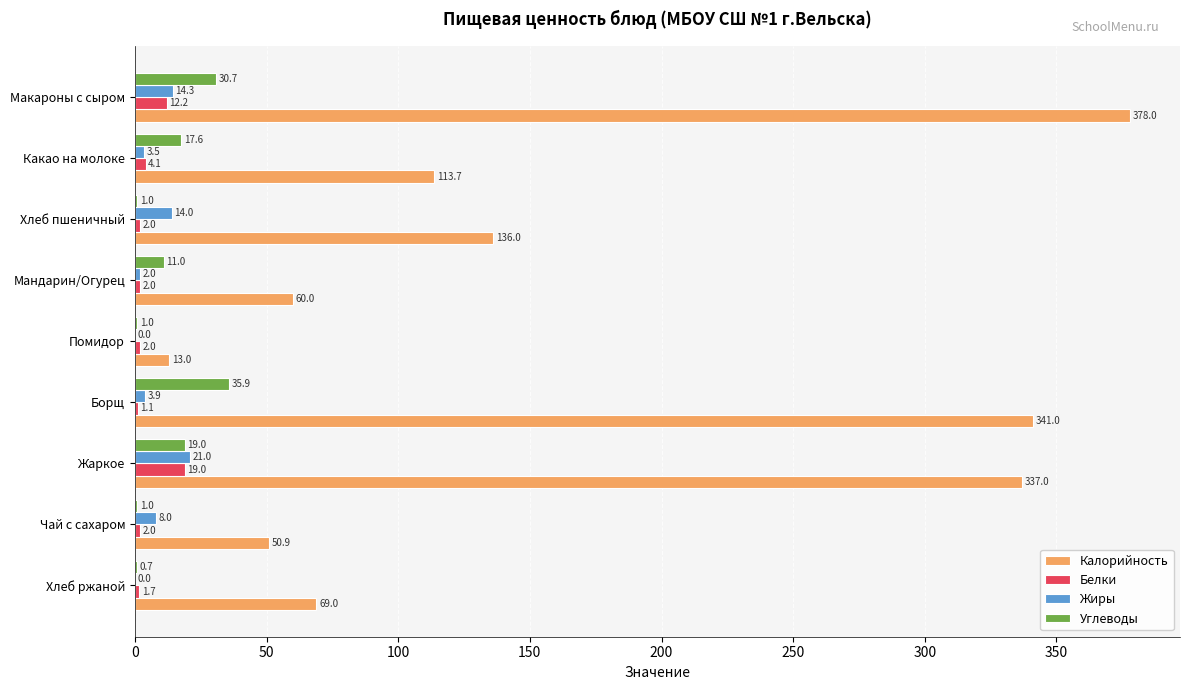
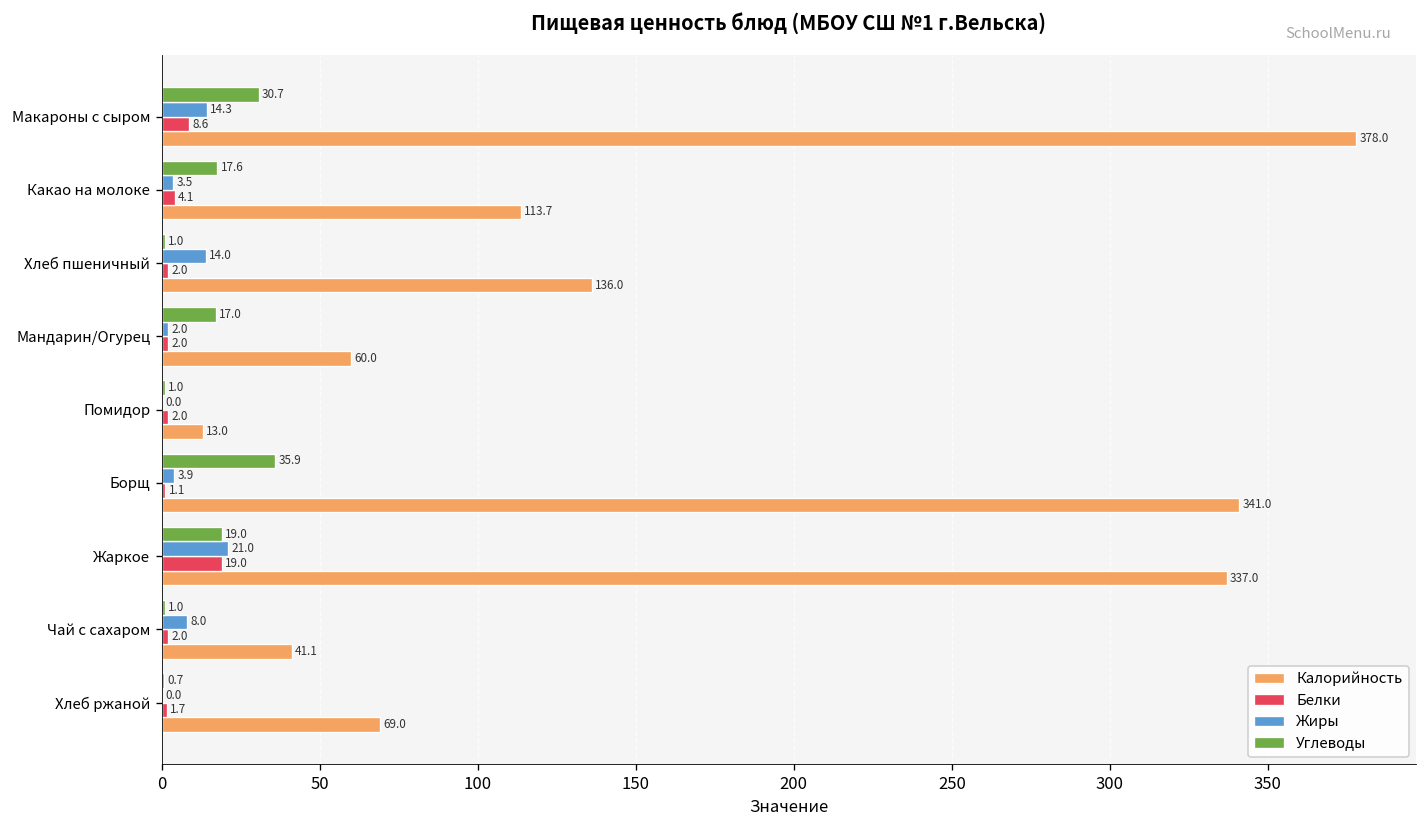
Белки, Макароны с сыром: 12.2 -> 8.6
Углеводы, Мандарин/Огурец: 11.0 -> 17.0
Калорийность, Чай с сахаром: 50.9 -> 41.1
